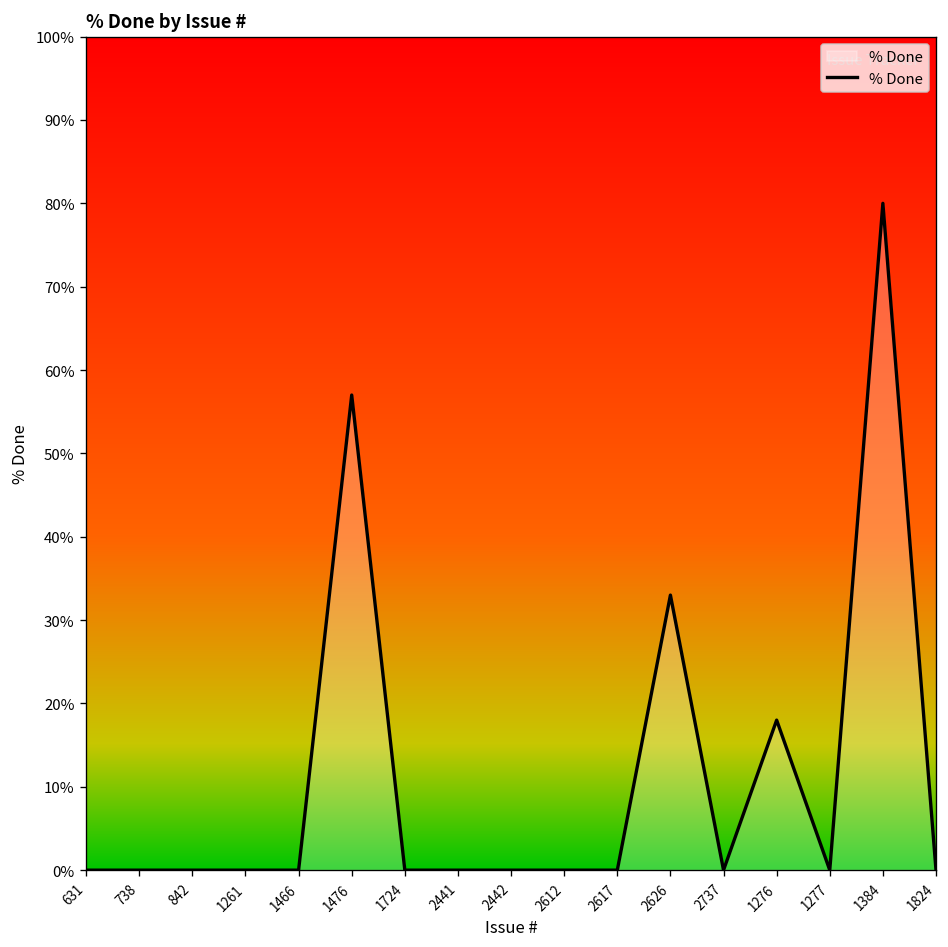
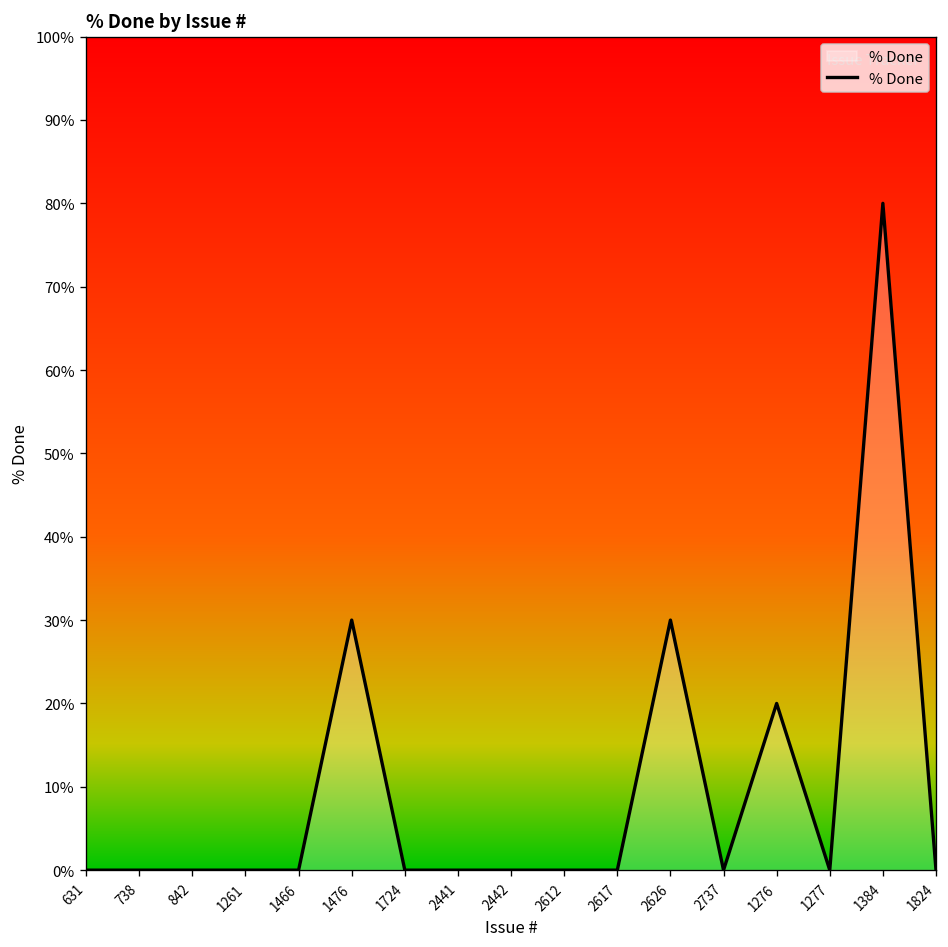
1476: 57% -> 30%
2626: 33% -> 30%
1276: 18% -> 20%
